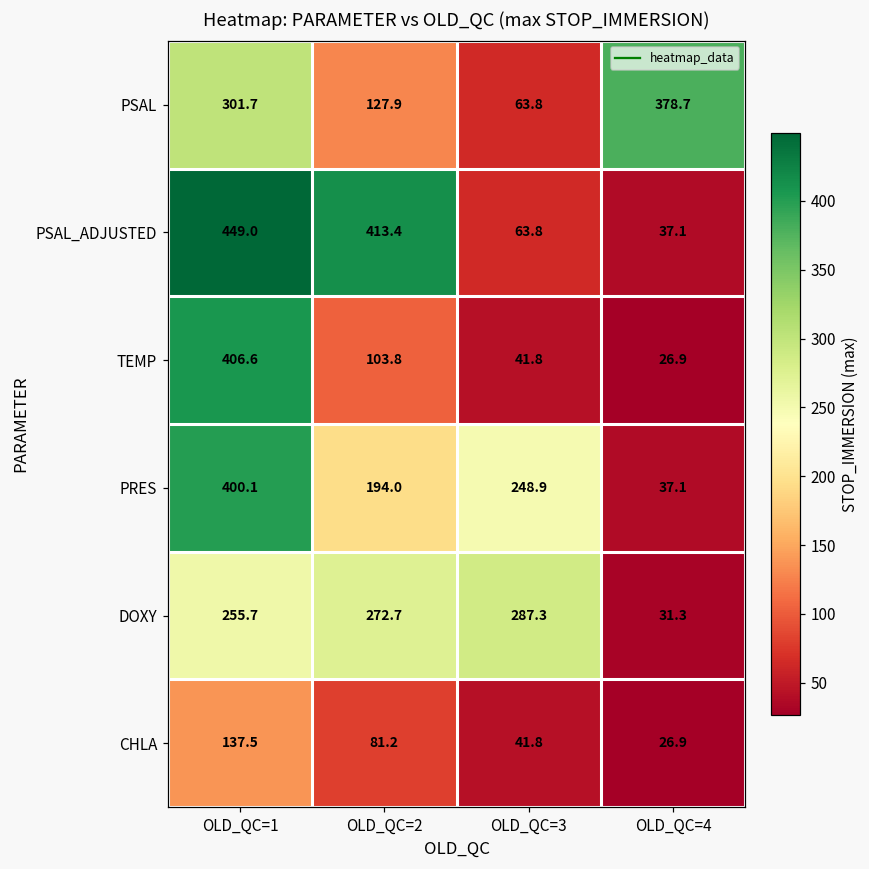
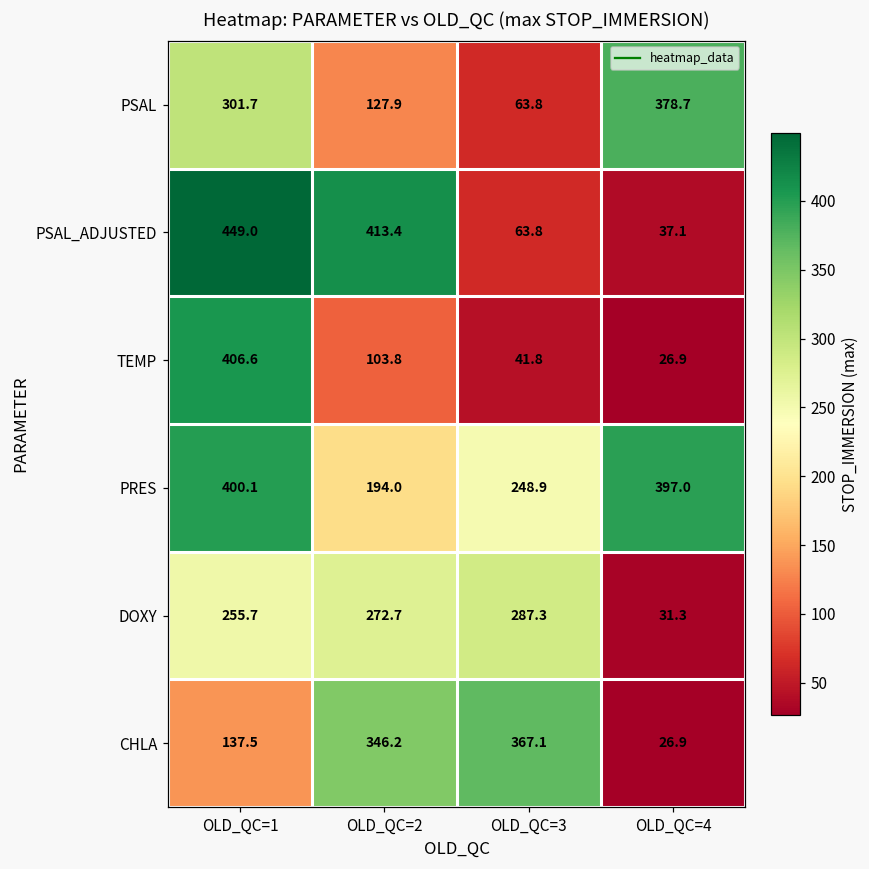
PRES, OLD_QC=4: 37.1 -> 397.0
CHLA, OLD_QC=2: 81.2 -> 346.2
CHLA, OLD_QC=3: 41.8 -> 367.1
